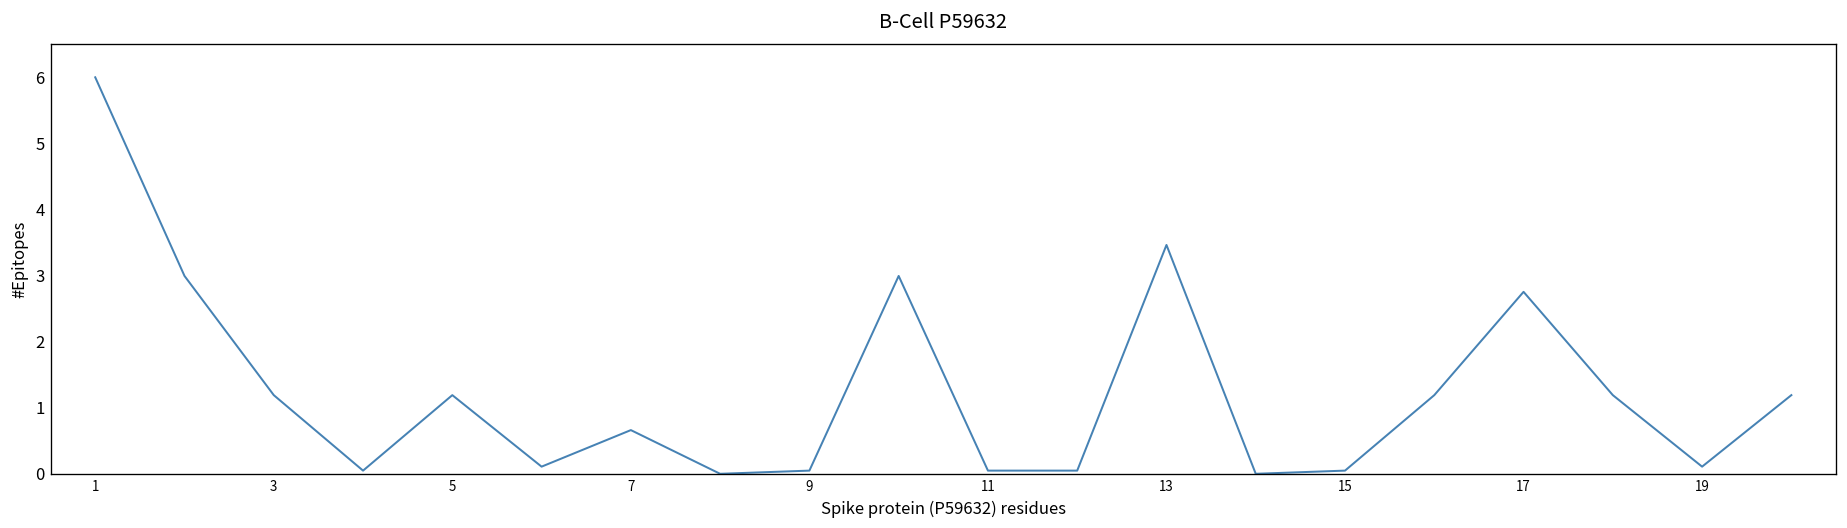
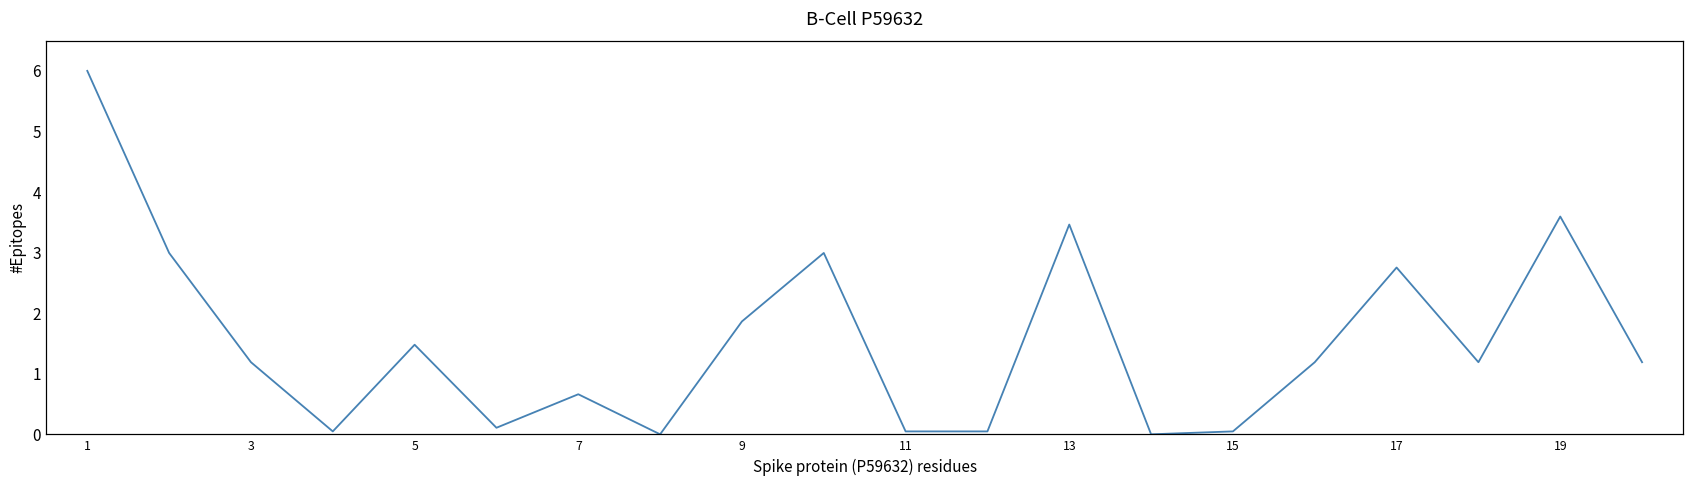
5: 1.2 -> 1.5
9: 0.0 -> 1.9
19: 0.1 -> 3.6
